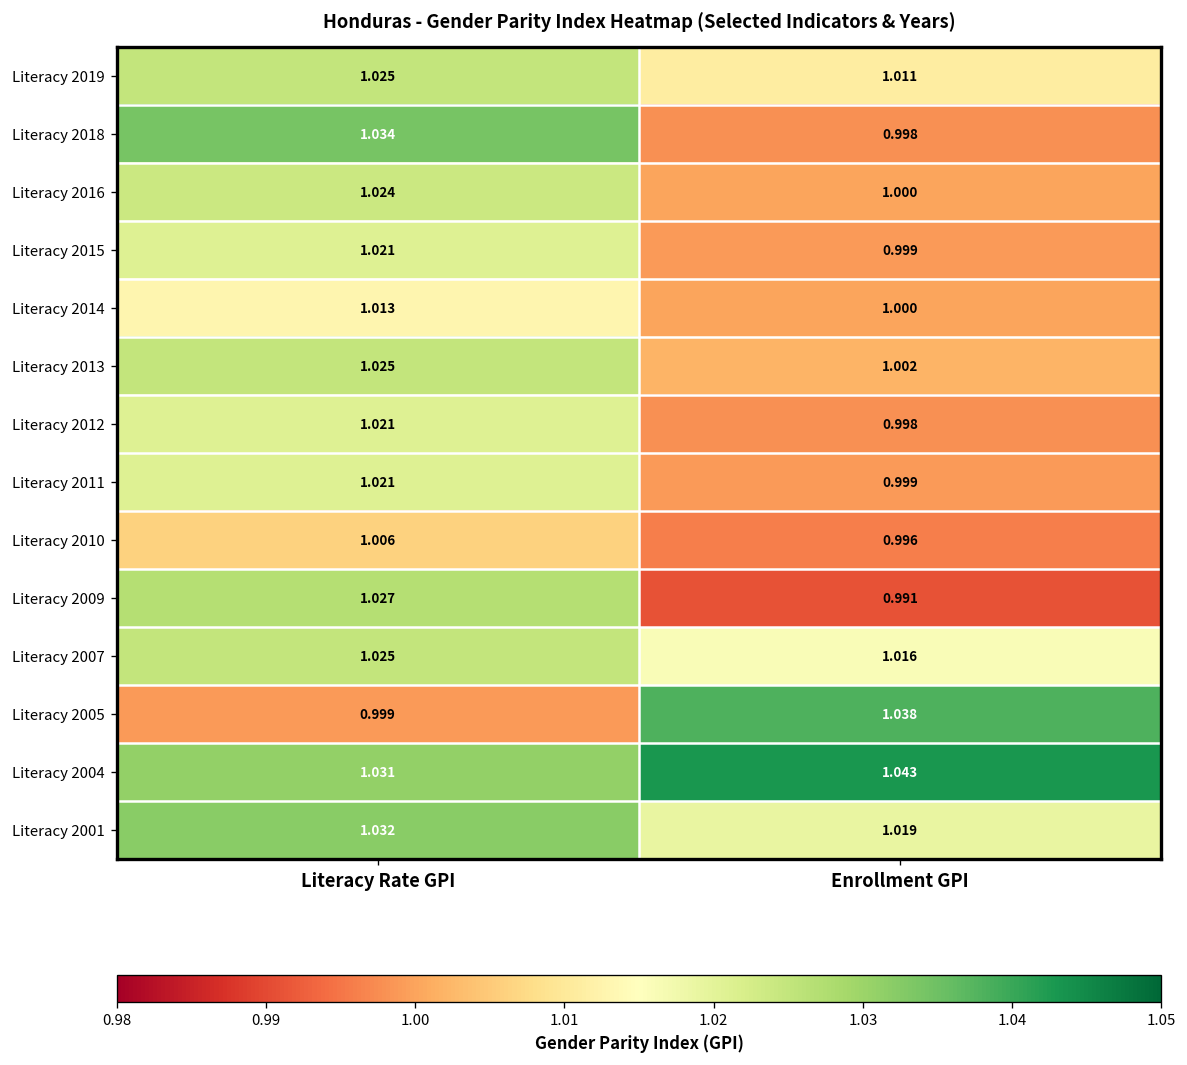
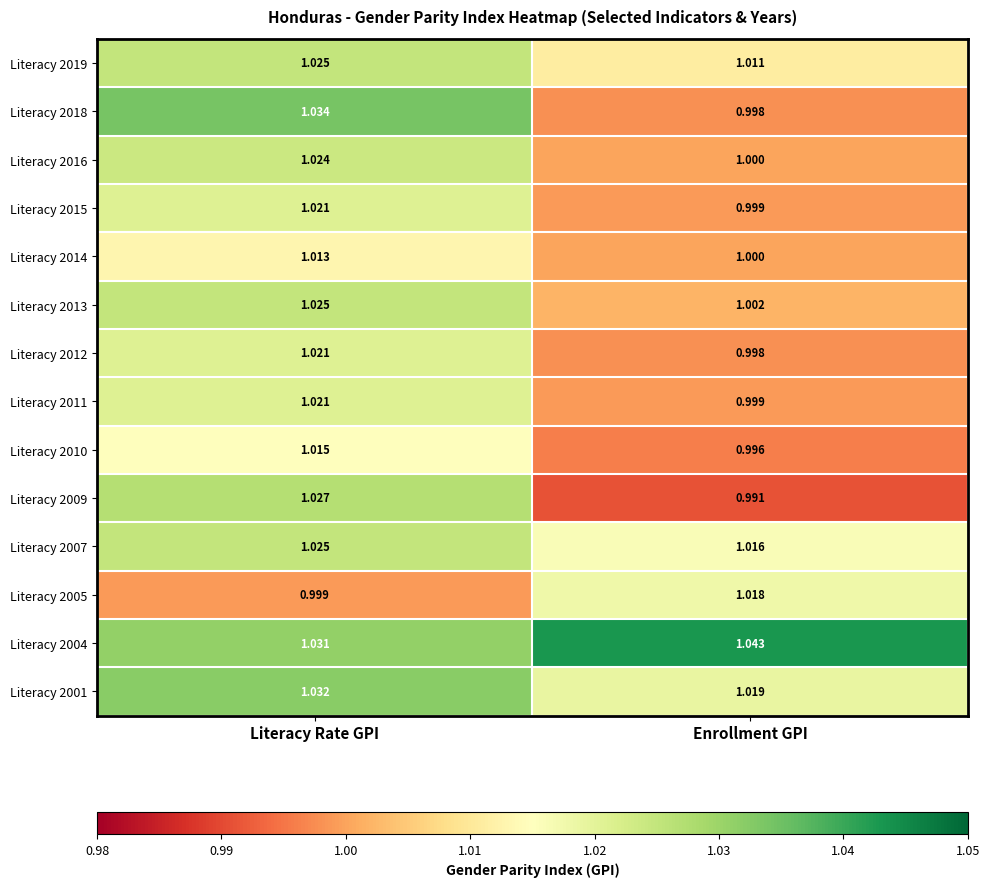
Literacy 2010, Literacy Rate GPI: 1.006 -> 1.015
Literacy 2005, Enrollment GPI: 1.038 -> 1.018
